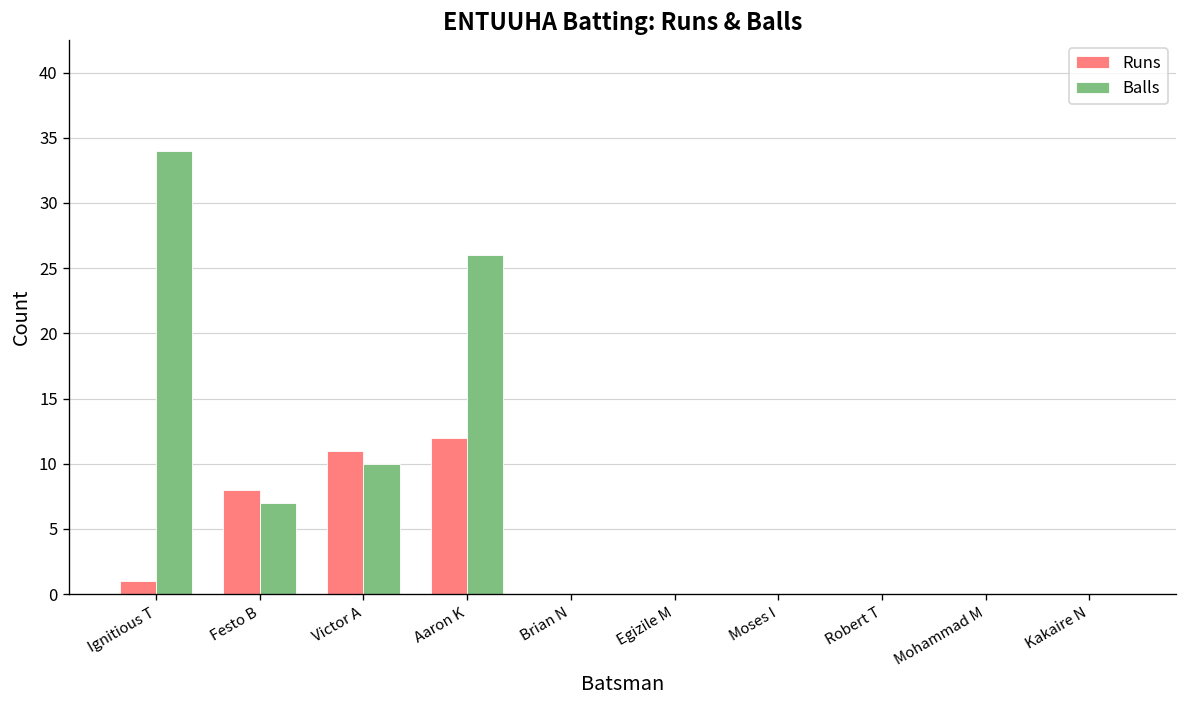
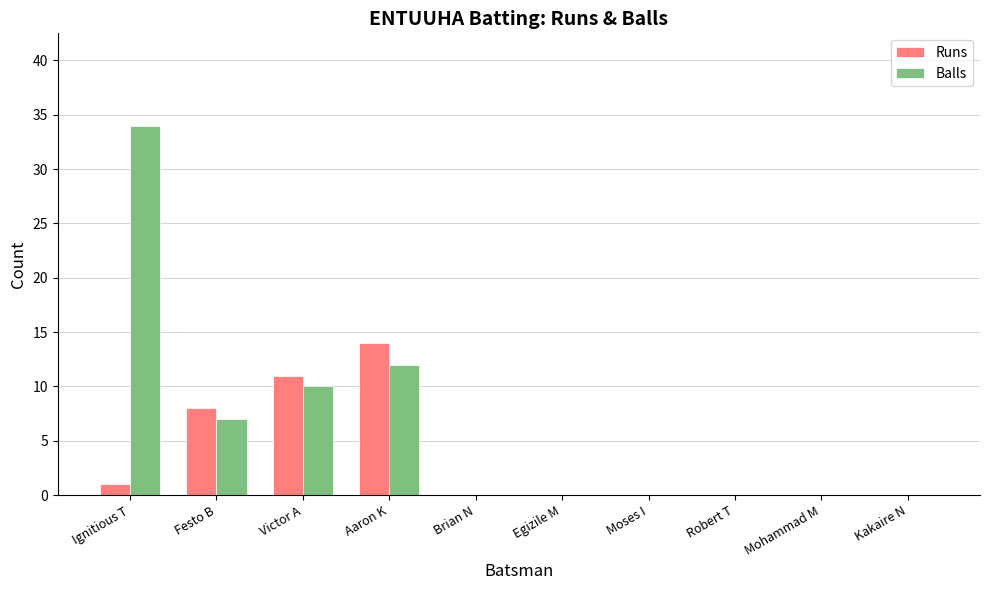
Runs, Aaron K: 12 -> 14
Balls, Aaron K: 26 -> 12
